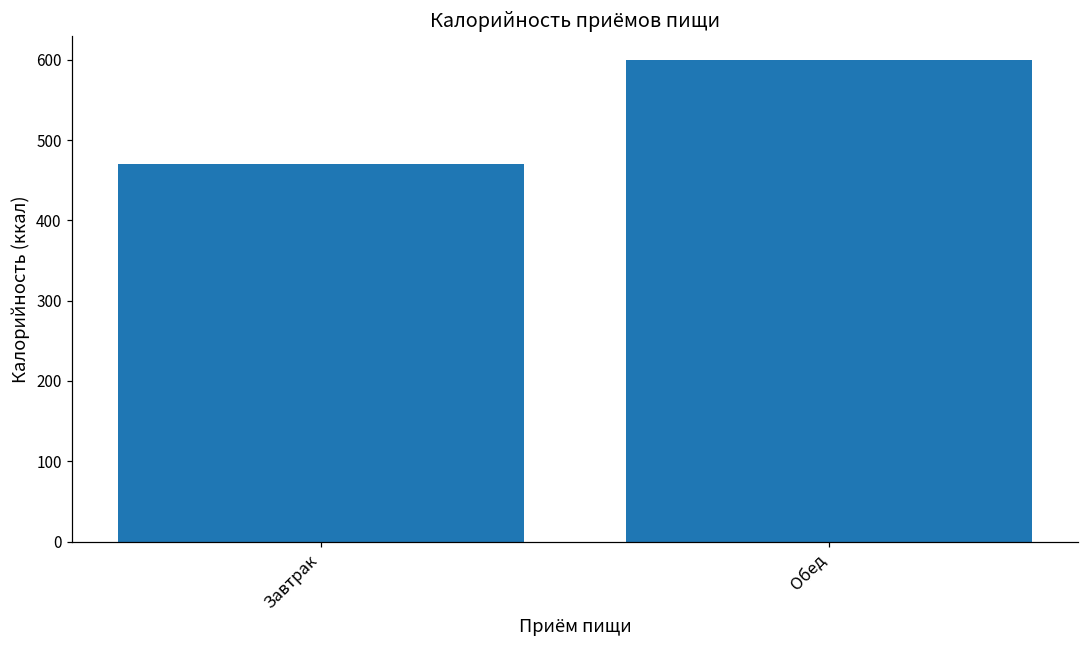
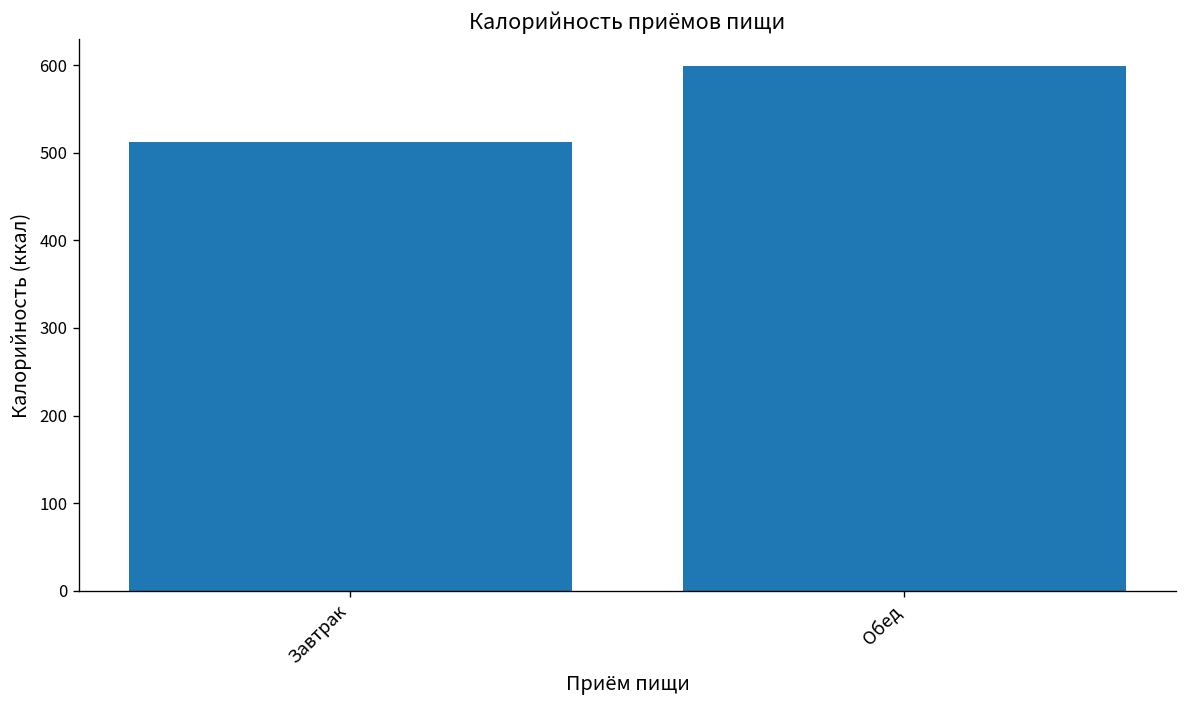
Завтрак: 470 -> 510
